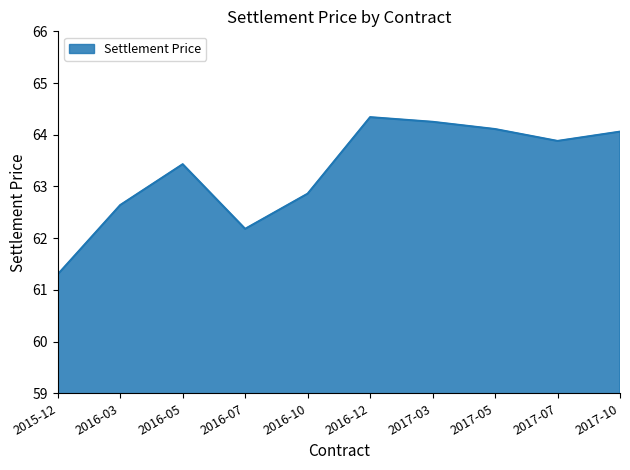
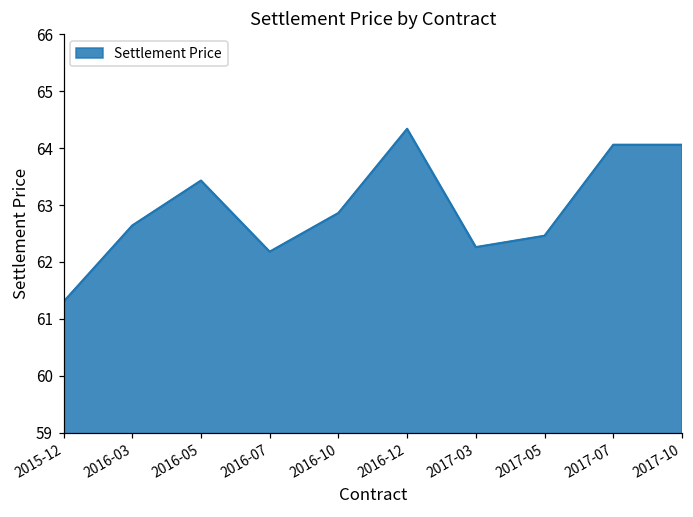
2017-03: 64.3 -> 62.3
2017-05: 64.1 -> 62.5
2017-07: 63.9 -> 64.1
